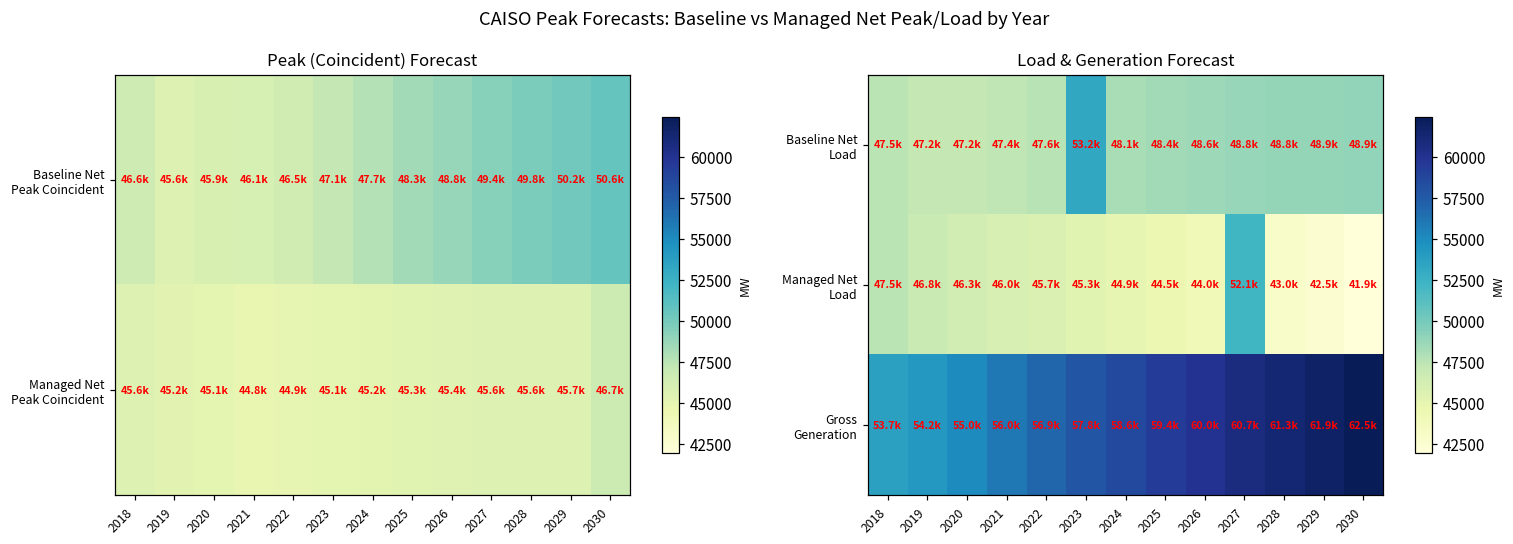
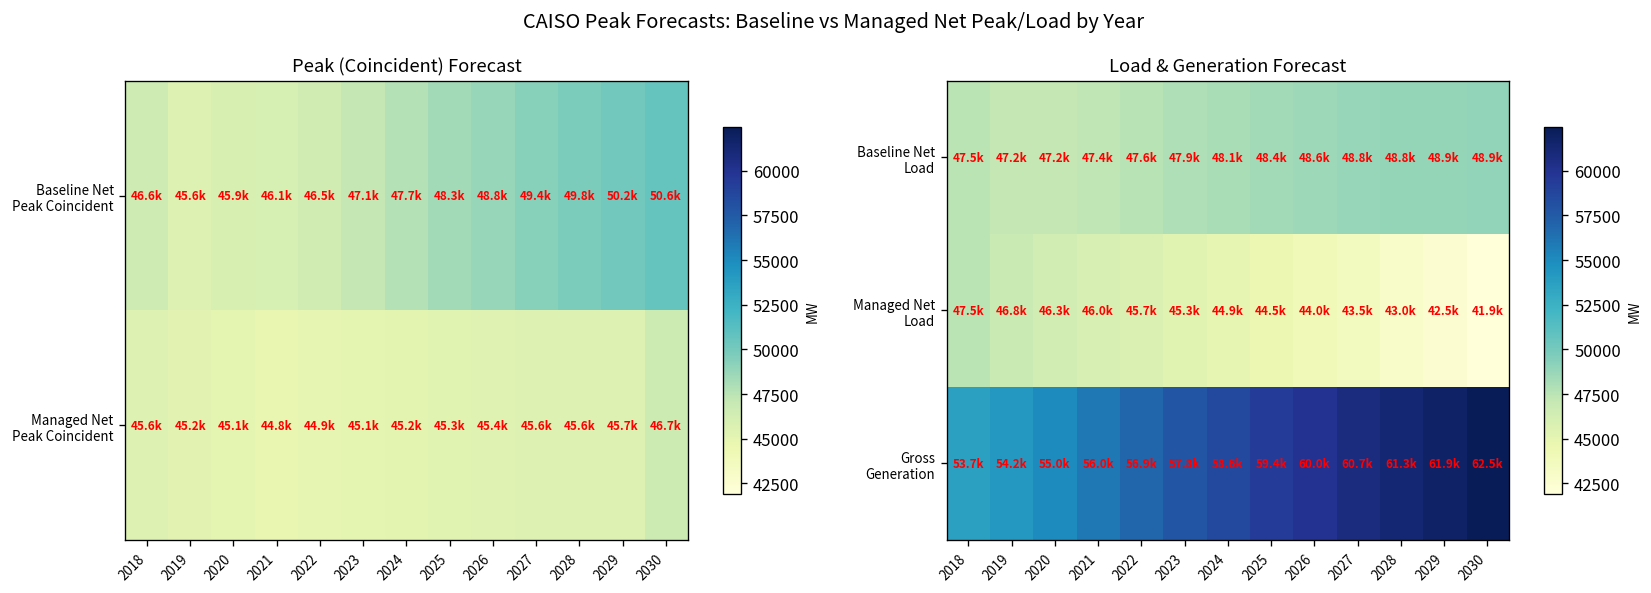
Load & Generation Forecast, Baseline Net Load, 2023: 53.2k -> 47.9k
Load & Generation Forecast, Managed Net Load, 2027: 52.1k -> 43.5k
